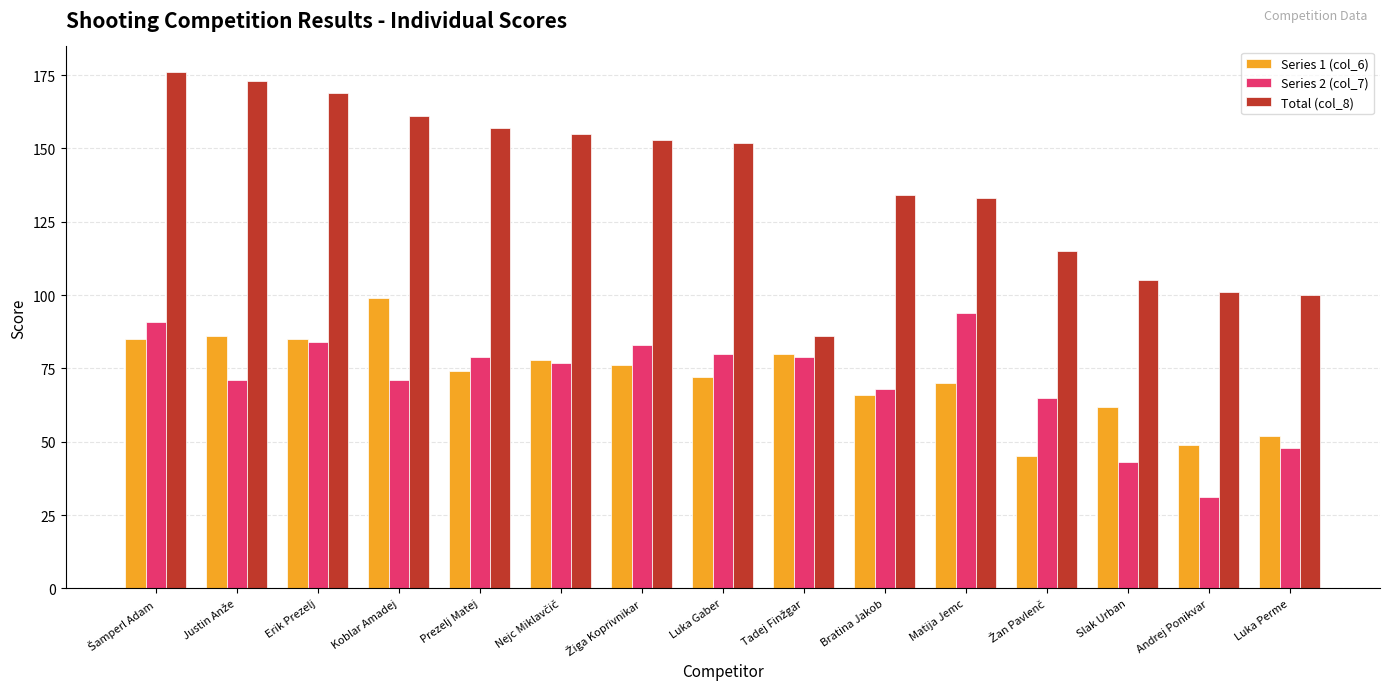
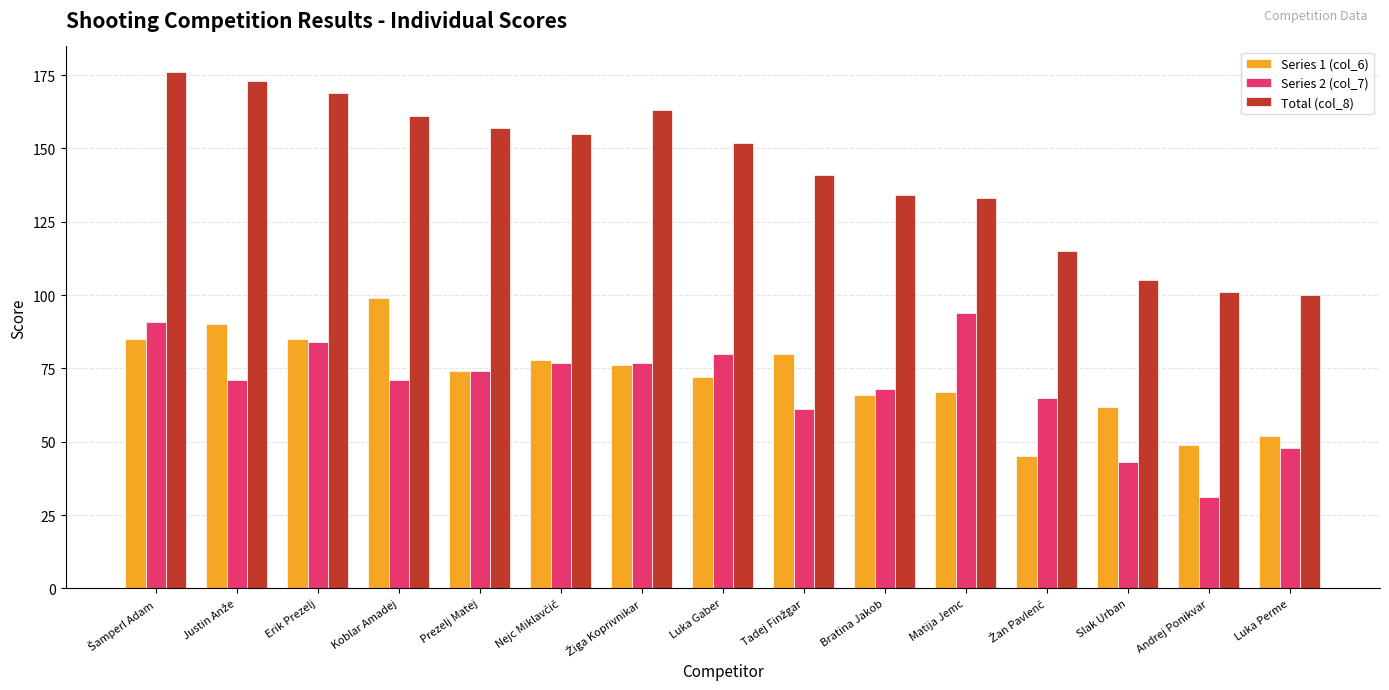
Series 1 (col_6), Justin Anže: 86 -> 90
Series 2 (col_7), Prezelj Matej: 79 -> 74
Series 2 (col_7), Žiga Koprivnikar: 83 -> 77
Total (col_8), Žiga Koprivnikar: 153 -> 163
Series 2 (col_7), Tadej Finžgar: 79 -> 61
Total (col_8), Tadej Finžgar: 86 -> 141
Series 1 (col_6), Matija Jemc: 70 -> 67
